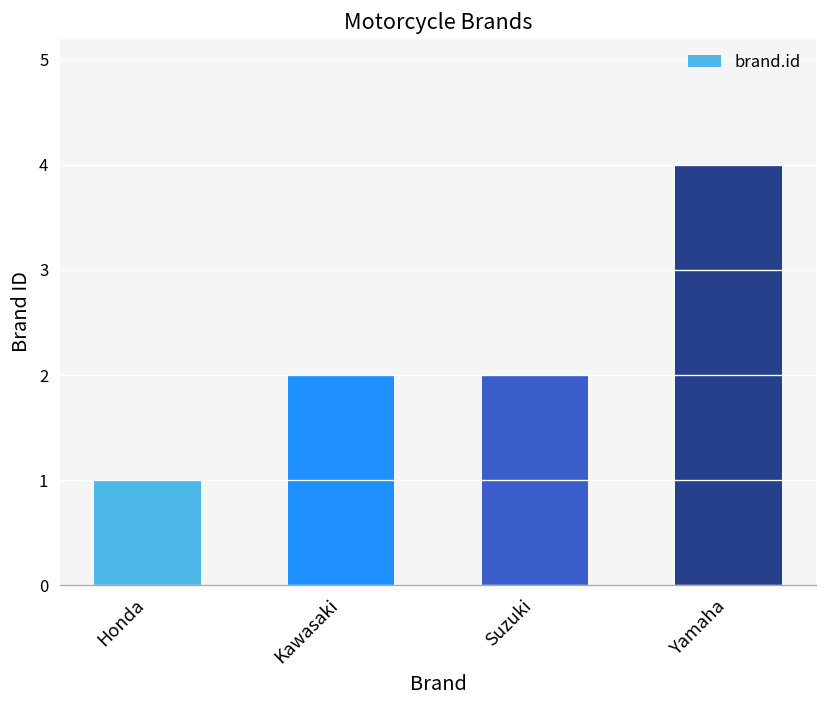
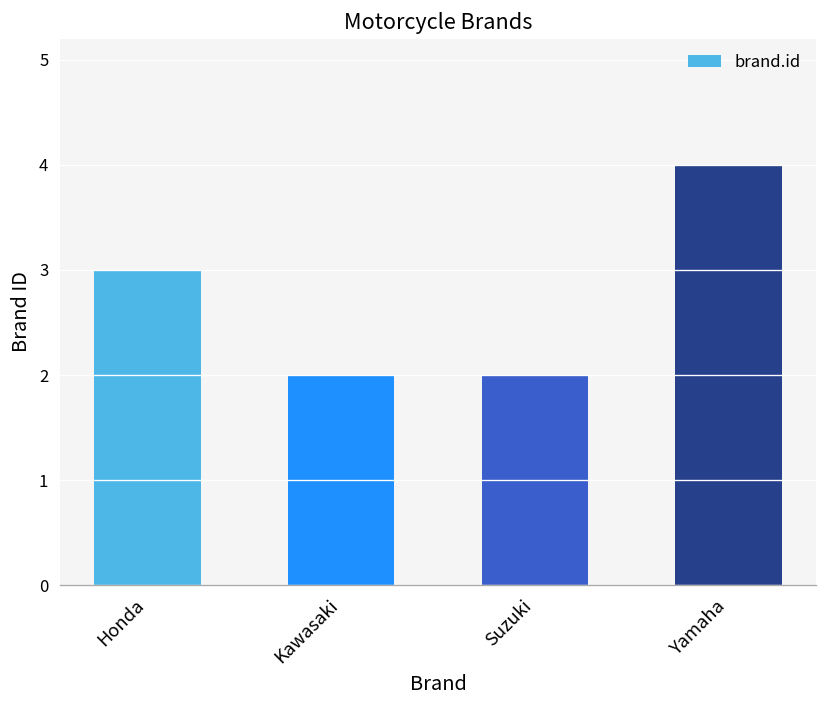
Honda: 1 -> 3
